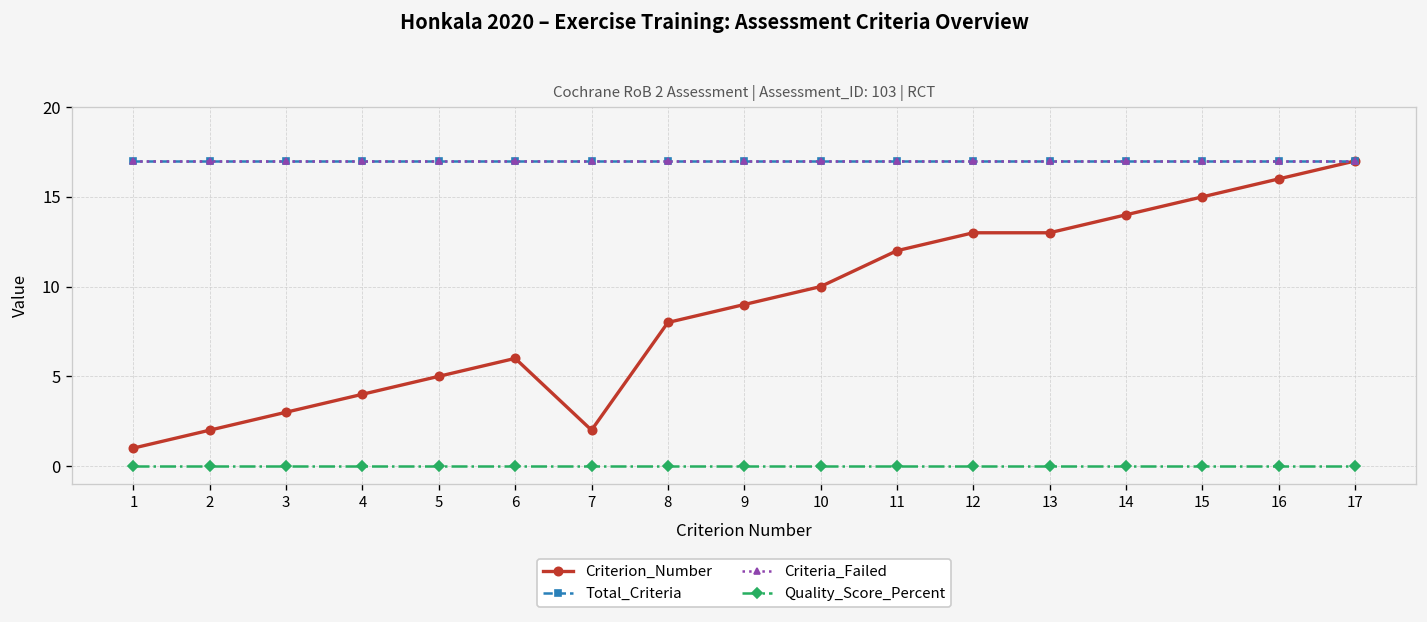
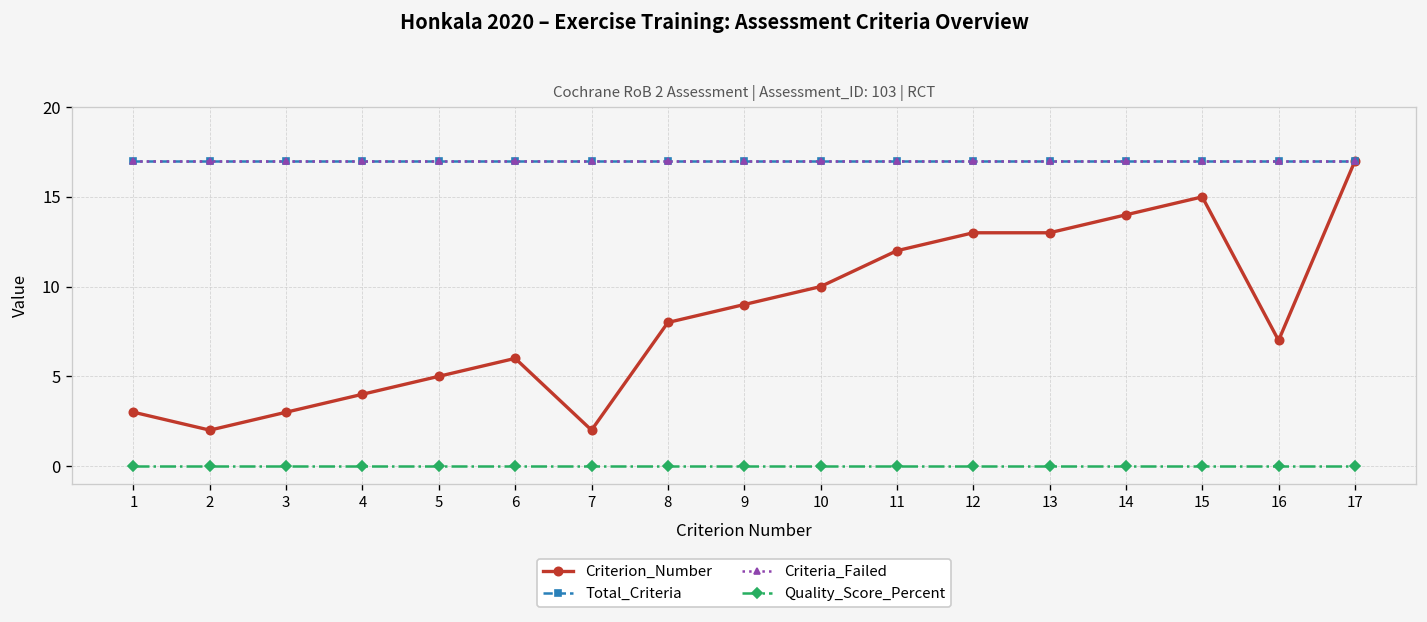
Criterion_Number, 1: 1 -> 3
Criterion_Number, 16: 16 -> 7
